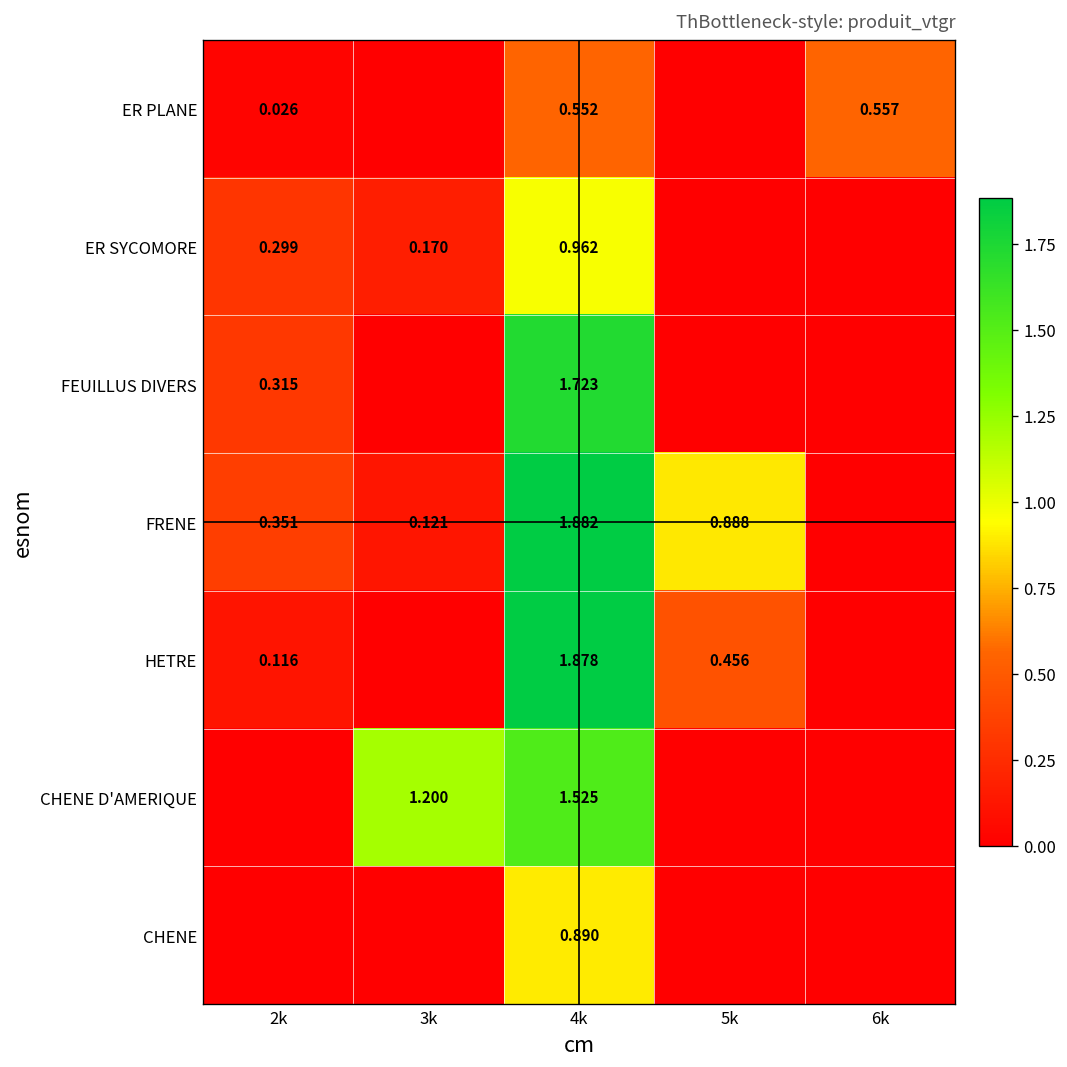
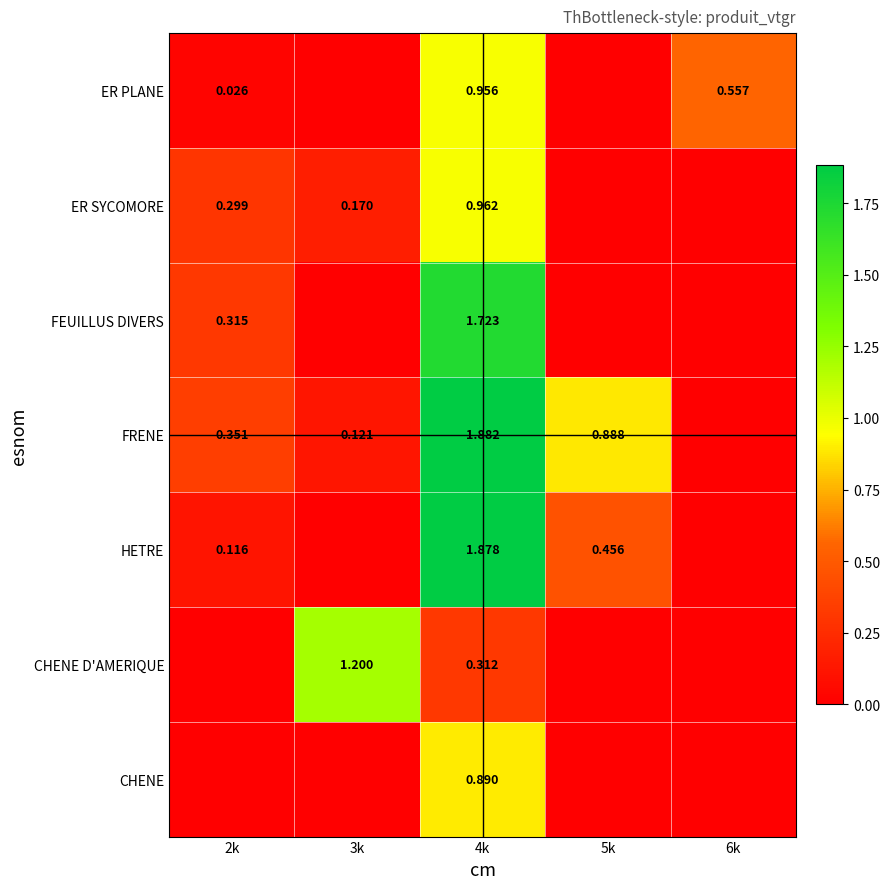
ER PLANE, 4k: 0.552 -> 0.956
CHENE D'AMERIQUE, 4k: 1.525 -> 0.312
